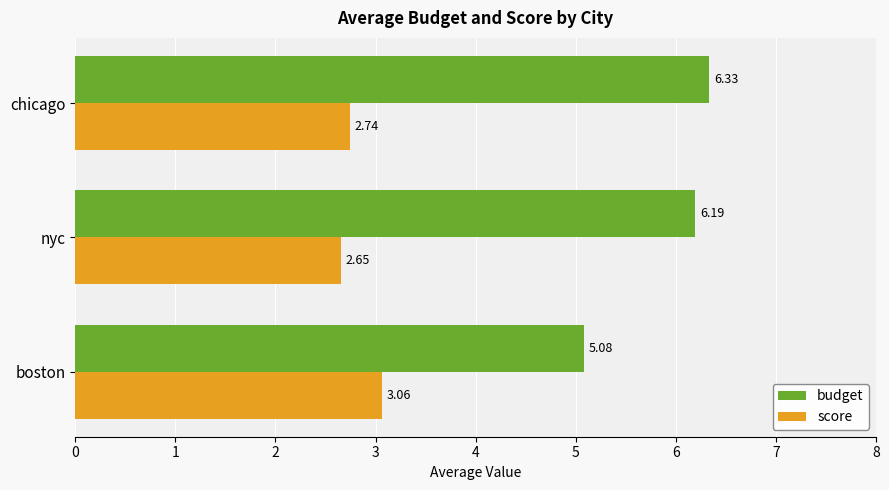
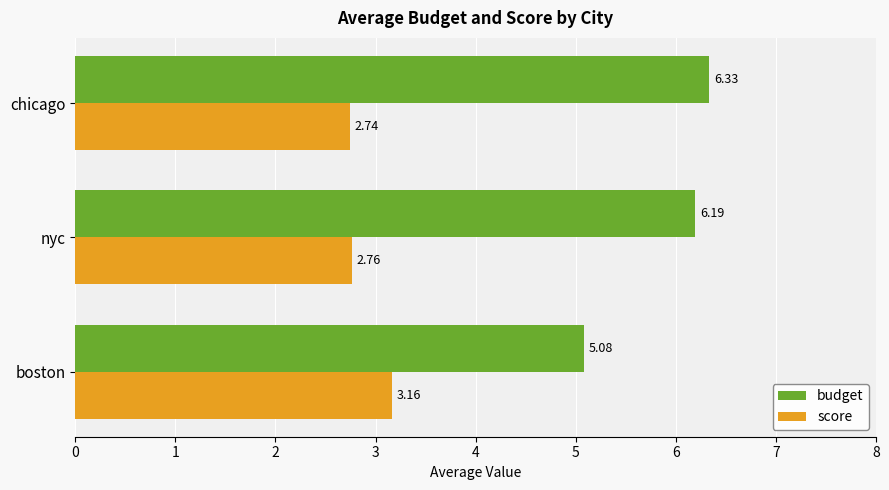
score, nyc: 2.65 -> 2.76
score, boston: 3.06 -> 3.16
